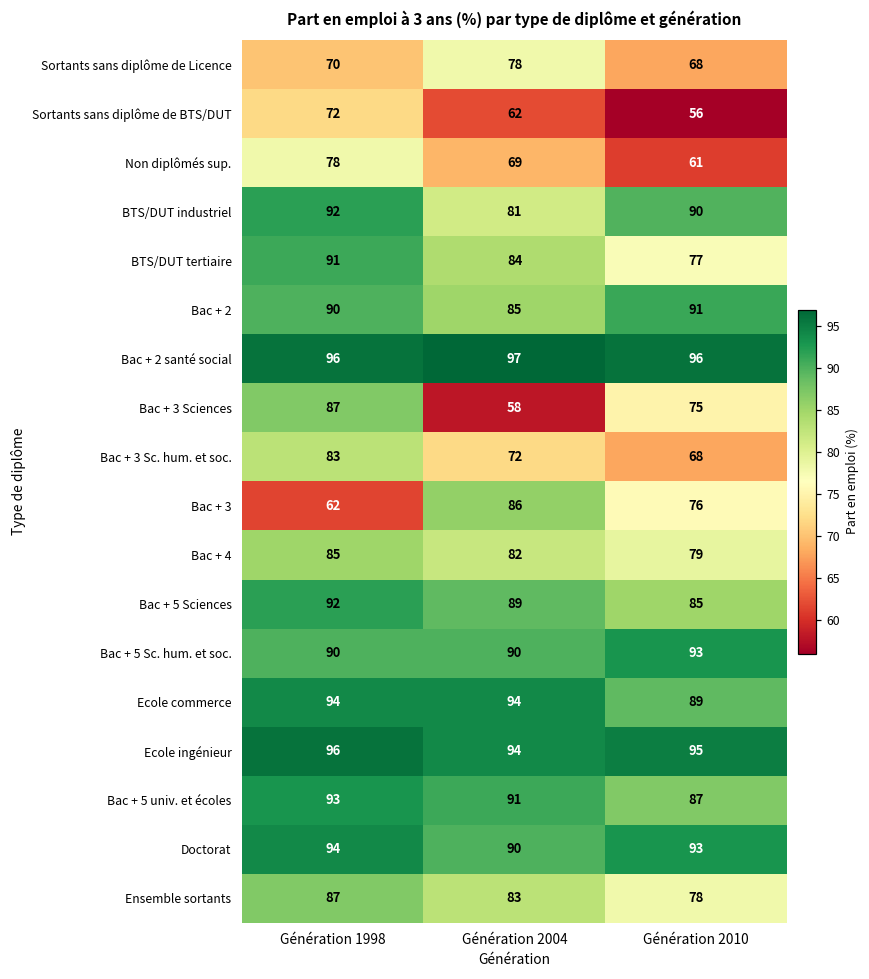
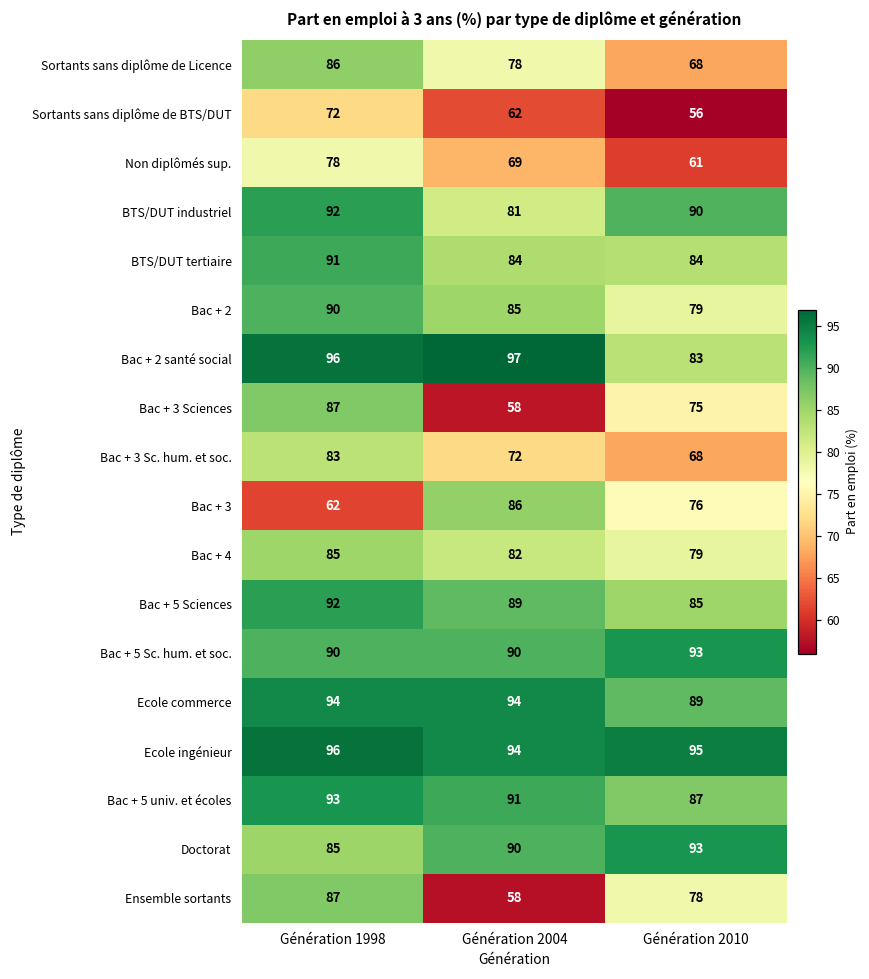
Sortants sans diplôme de Licence, Génération 1998: 70 -> 86
BTS/DUT tertiaire, Génération 2010: 77 -> 84
Bac + 2, Génération 2010: 91 -> 79
Bac + 2 santé social, Génération 2010: 96 -> 83
Doctorat, Génération 1998: 94 -> 85
Ensemble sortants, Génération 2004: 83 -> 58
